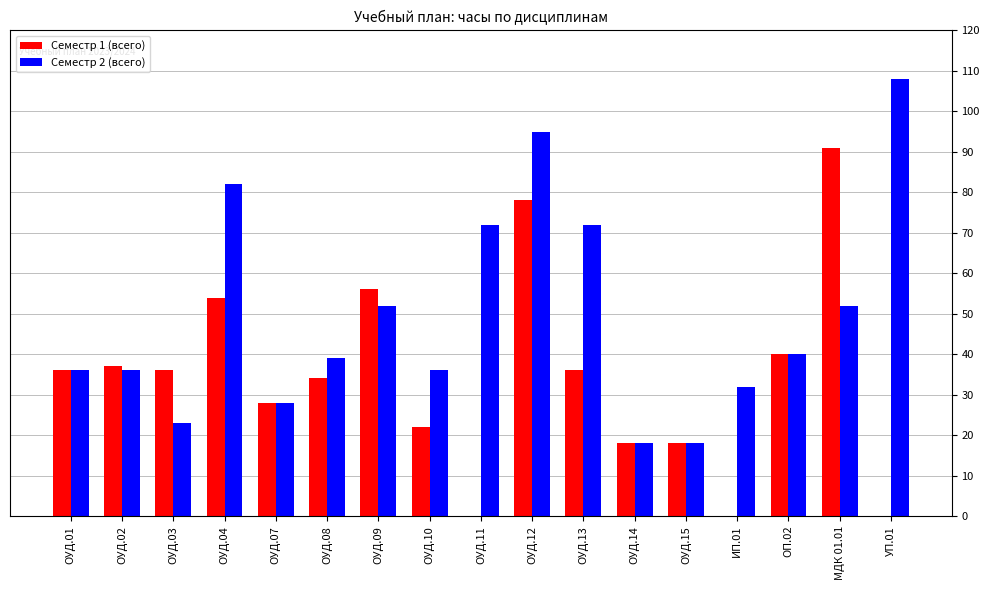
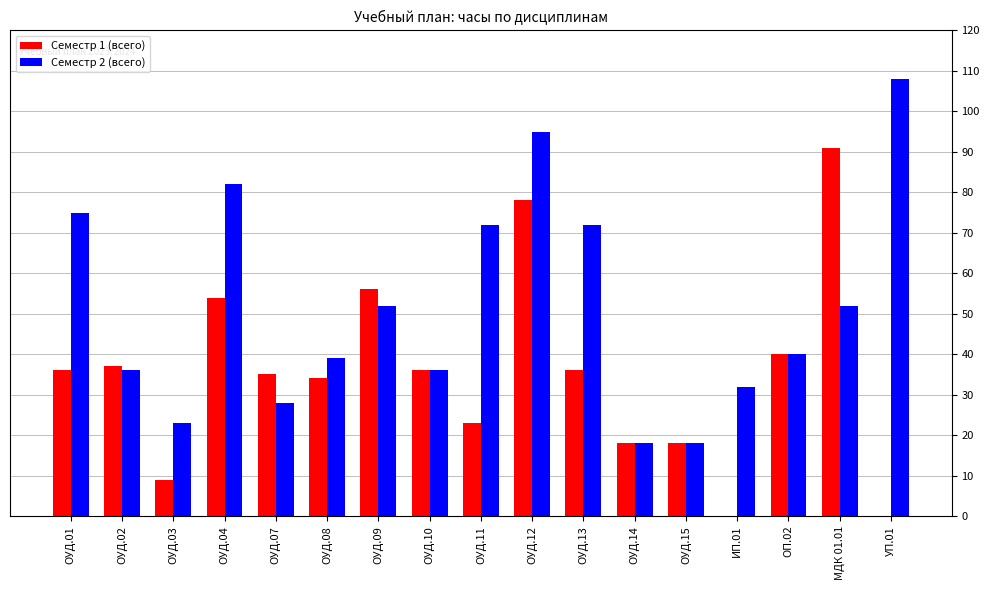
Семестр 2 (всего), ОУД.01: 36 -> 75
Семестр 1 (всего), ОУД.03: 36 -> 9
Семестр 1 (всего), ОУД.07: 28 -> 35
Семестр 1 (всего), ОУД.10: 22 -> 36
Семестр 1 (всего), ОУД.11: 0 -> 23
